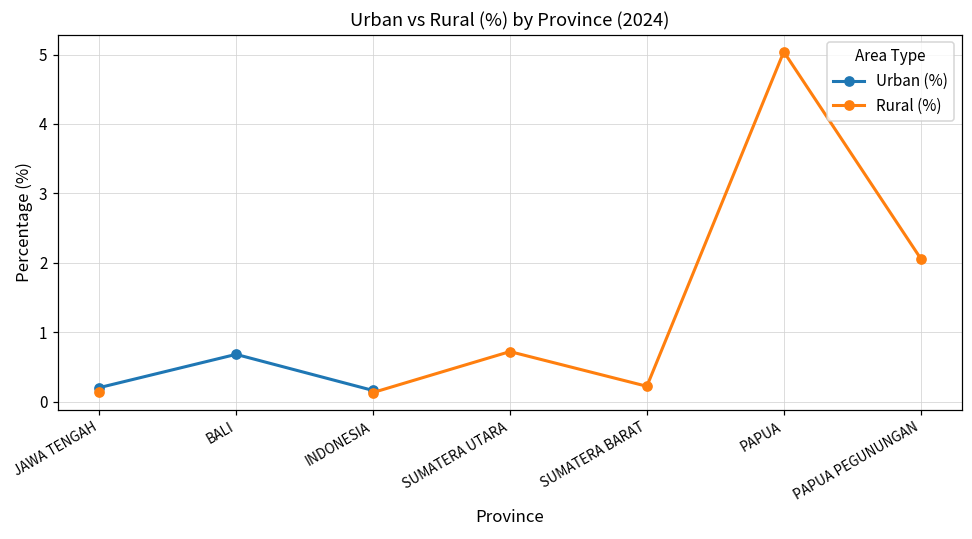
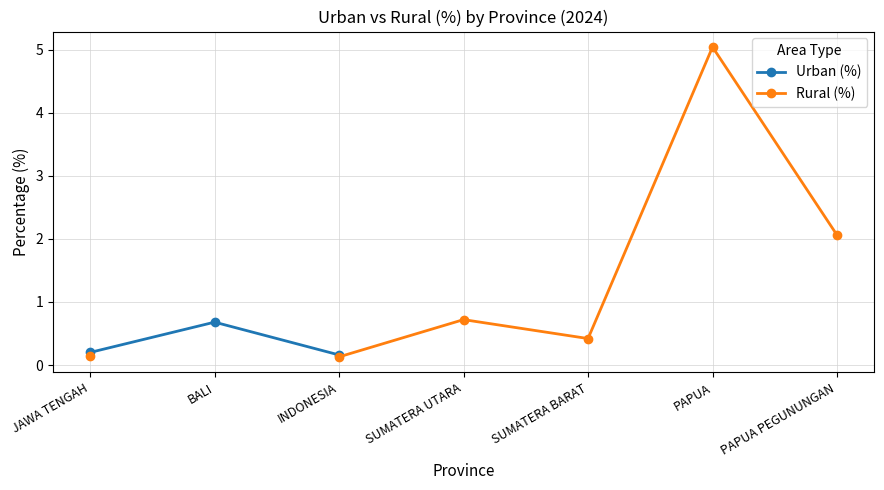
Rural (%), SUMATERA BARAT: 0.2 -> 0.4
